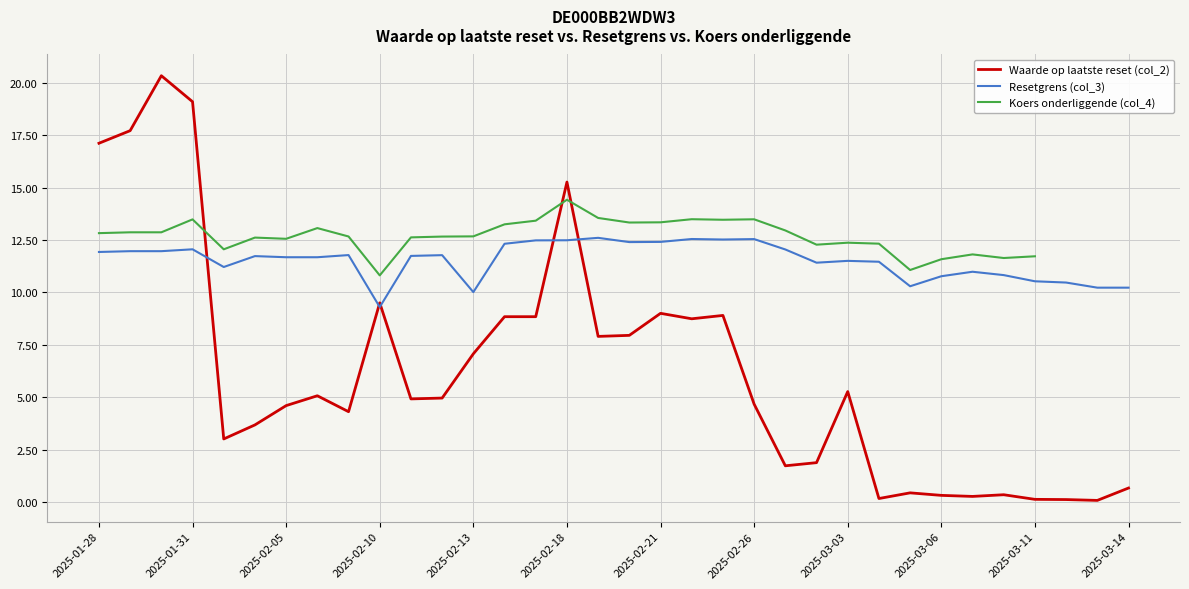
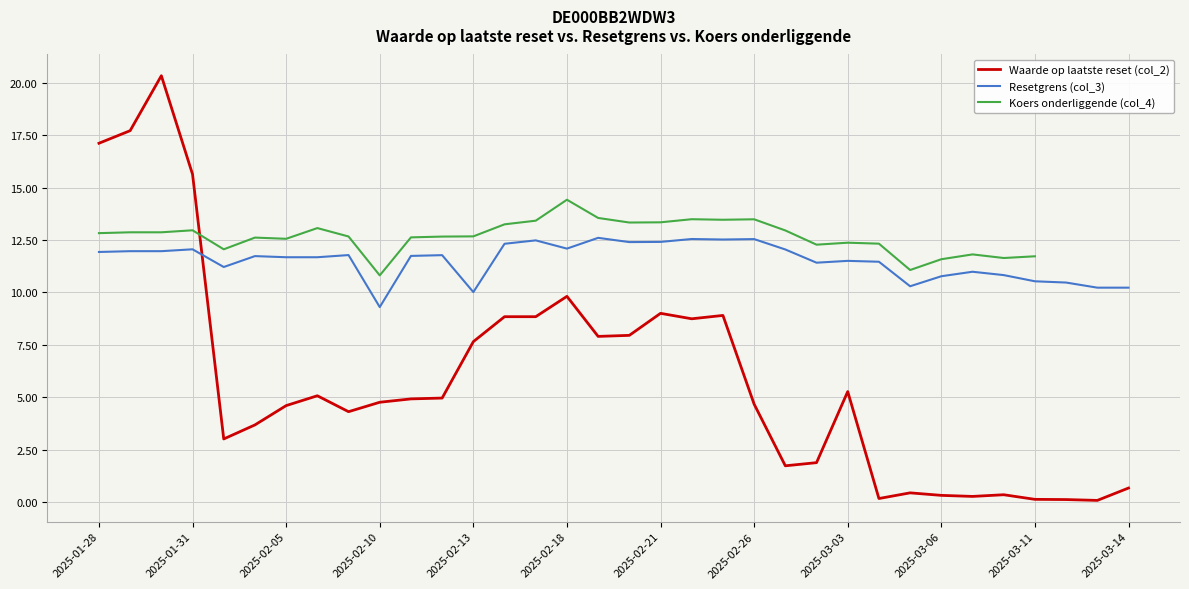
Waarde op laatste reset (col_2), 2025-01-31: 19.1 -> 15.6
Koers onderliggende (col_4), 2025-01-31: 13.5 -> 13.0
Waarde op laatste reset (col_2), 2025-02-10: 9.5 -> 4.8
Waarde op laatste reset (col_2), 2025-02-13: 7.1 -> 7.7
Waarde op laatste reset (col_2), 2025-02-18: 15.3 -> 9.8
Resetgrens (col_3), 2025-02-18: 12.5 -> 12.1
